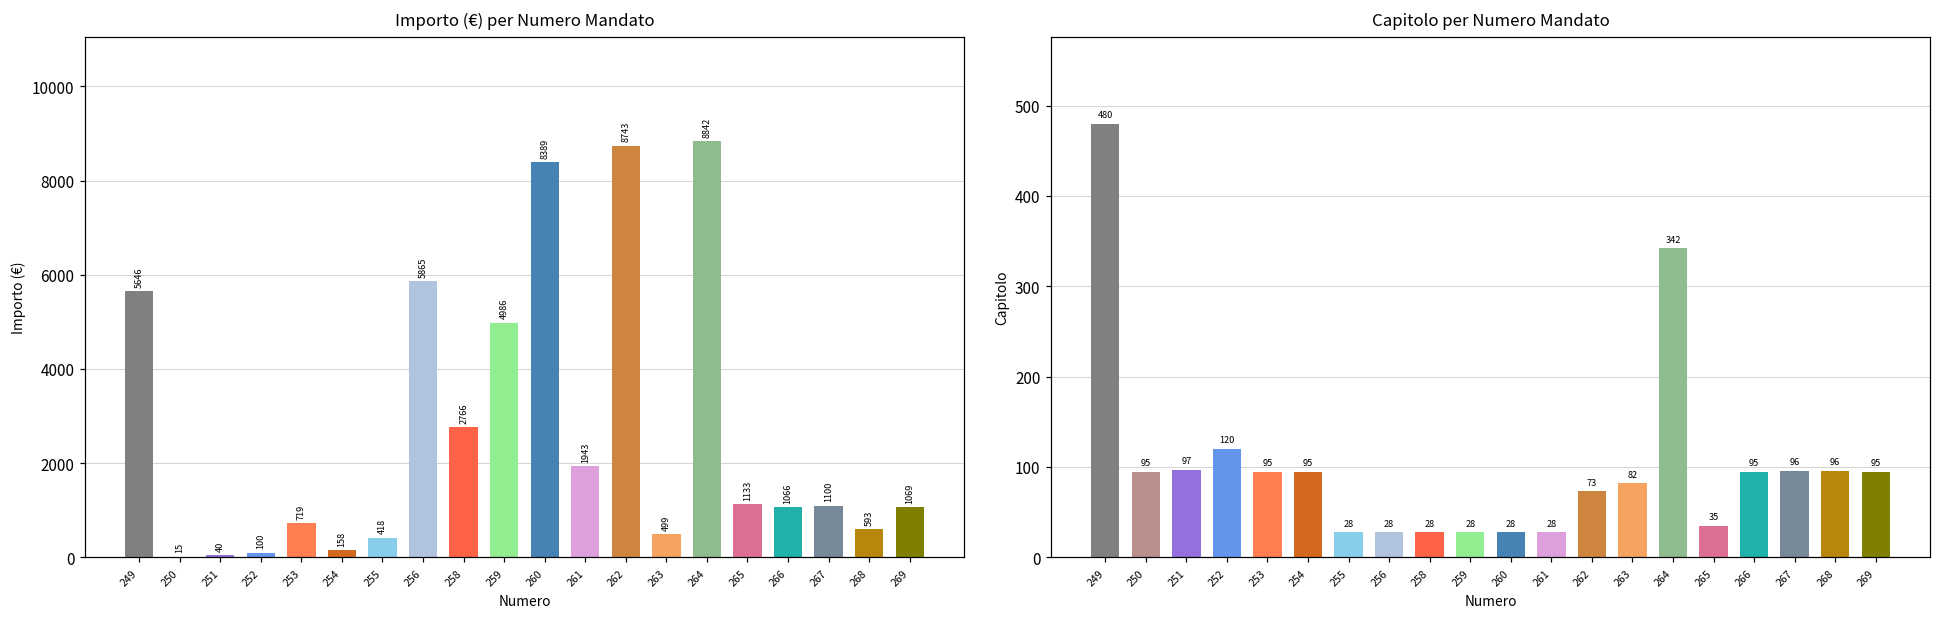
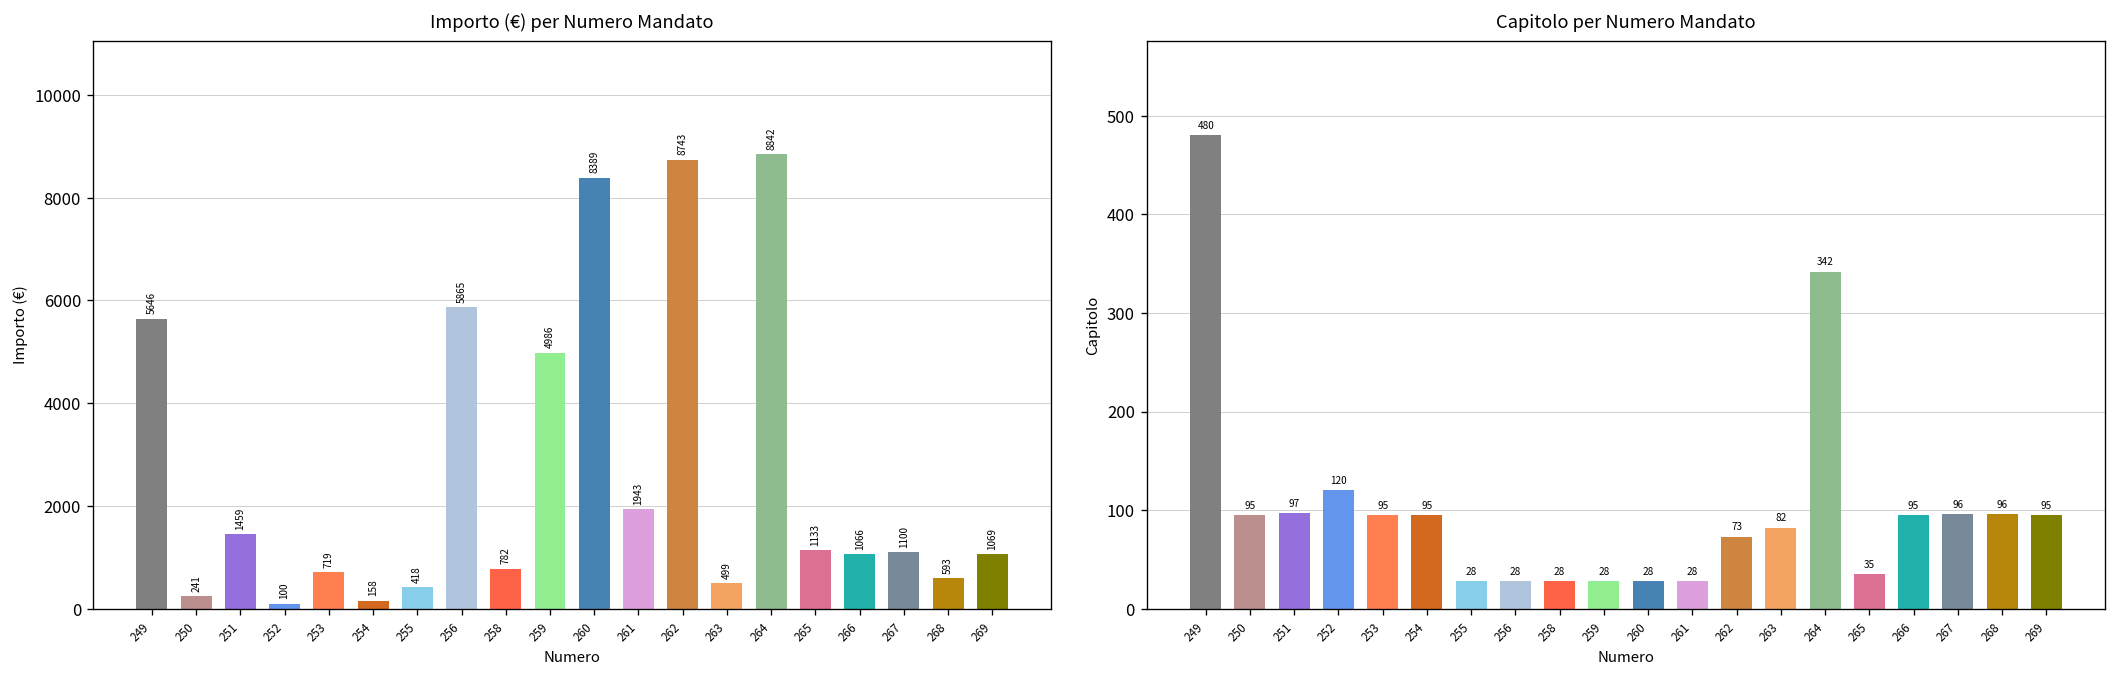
Importo (€) per Numero Mandato, 250: 15 -> 241
Importo (€) per Numero Mandato, 251: 40 -> 1459
Importo (€) per Numero Mandato, 258: 2766 -> 782
